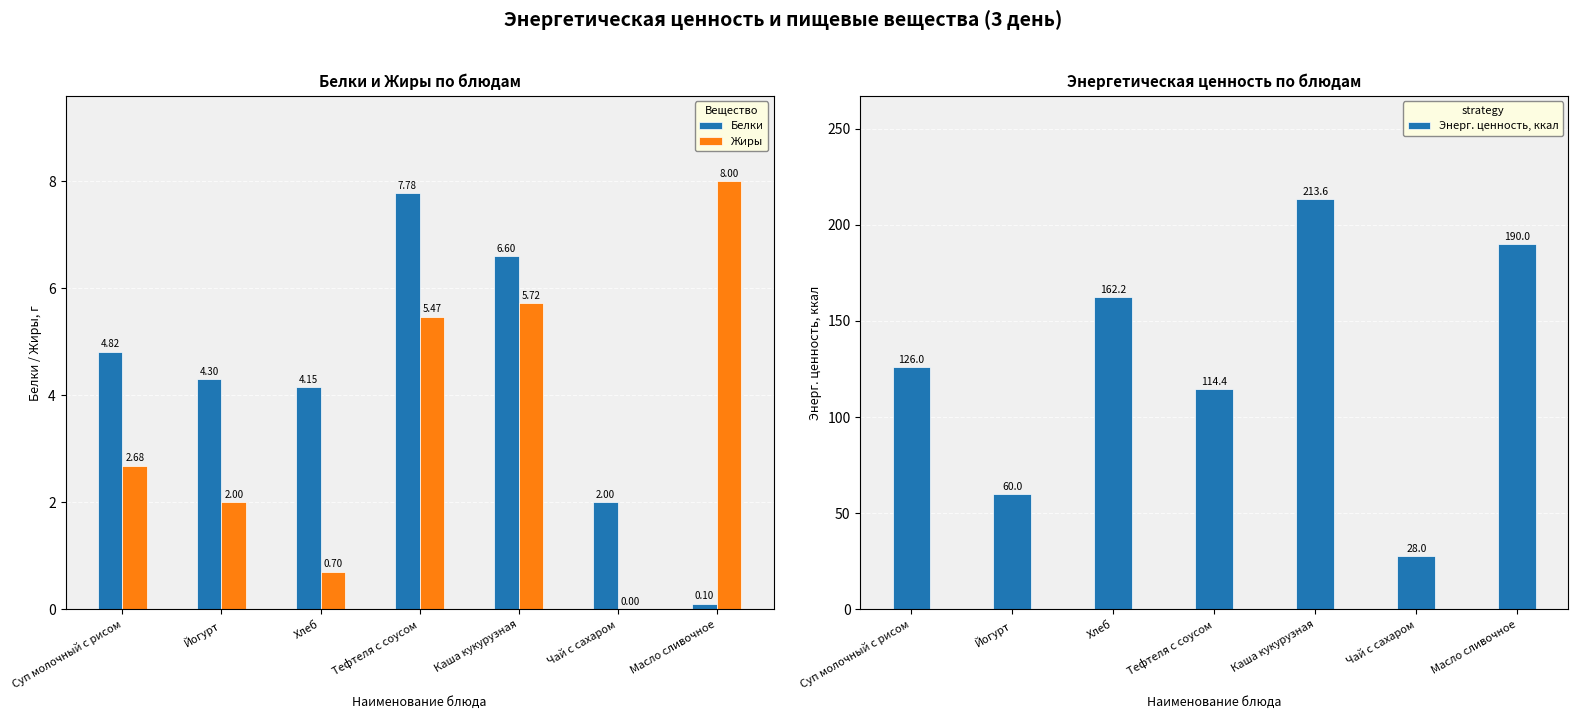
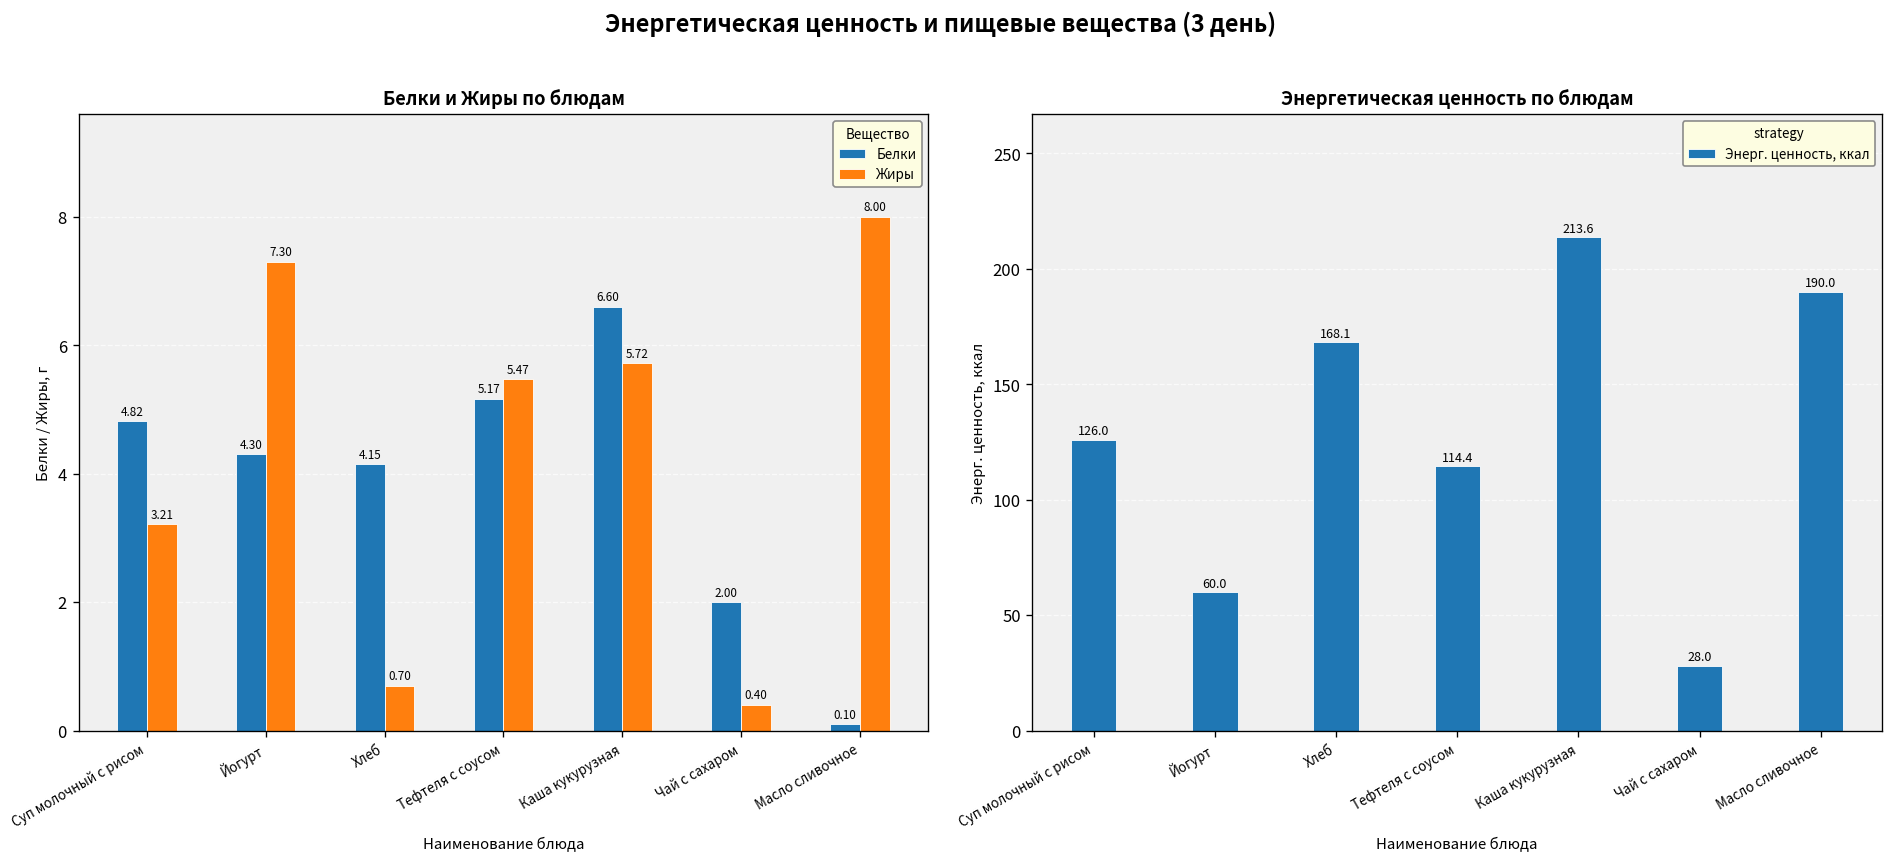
Белки и Жиры по блюдам, Жиры, Суп молочный с рисом: 2.68 -> 3.21
Белки и Жиры по блюдам, Жиры, Йогурт: 2.00 -> 7.30
Белки и Жиры по блюдам, Белки, Тефтеля с соусом: 7.78 -> 5.17
Белки и Жиры по блюдам, Жиры, Чай с сахаром: 0.00 -> 0.40
Энергетическая ценность по блюдам, Хлеб: 162.2 -> 168.1
